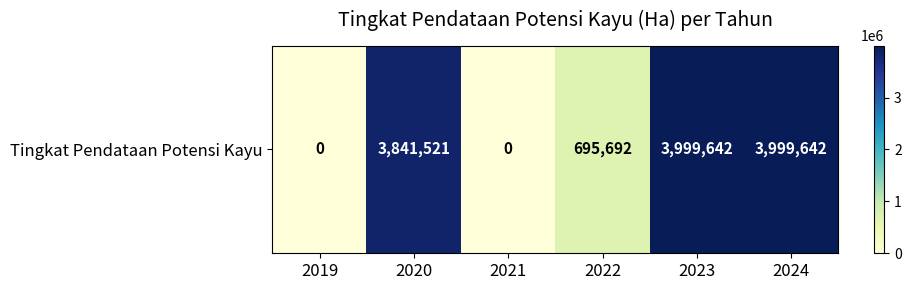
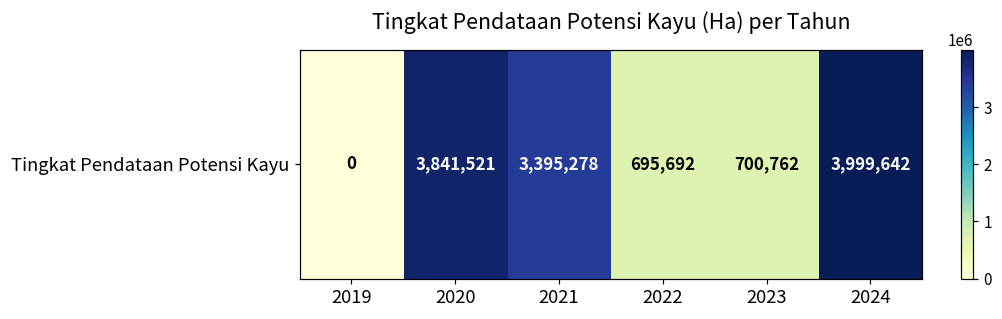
Tingkat Pendataan Potensi Kayu, 2021: 0 -> 3,395,278
Tingkat Pendataan Potensi Kayu, 2023: 3,999,642 -> 700,762
